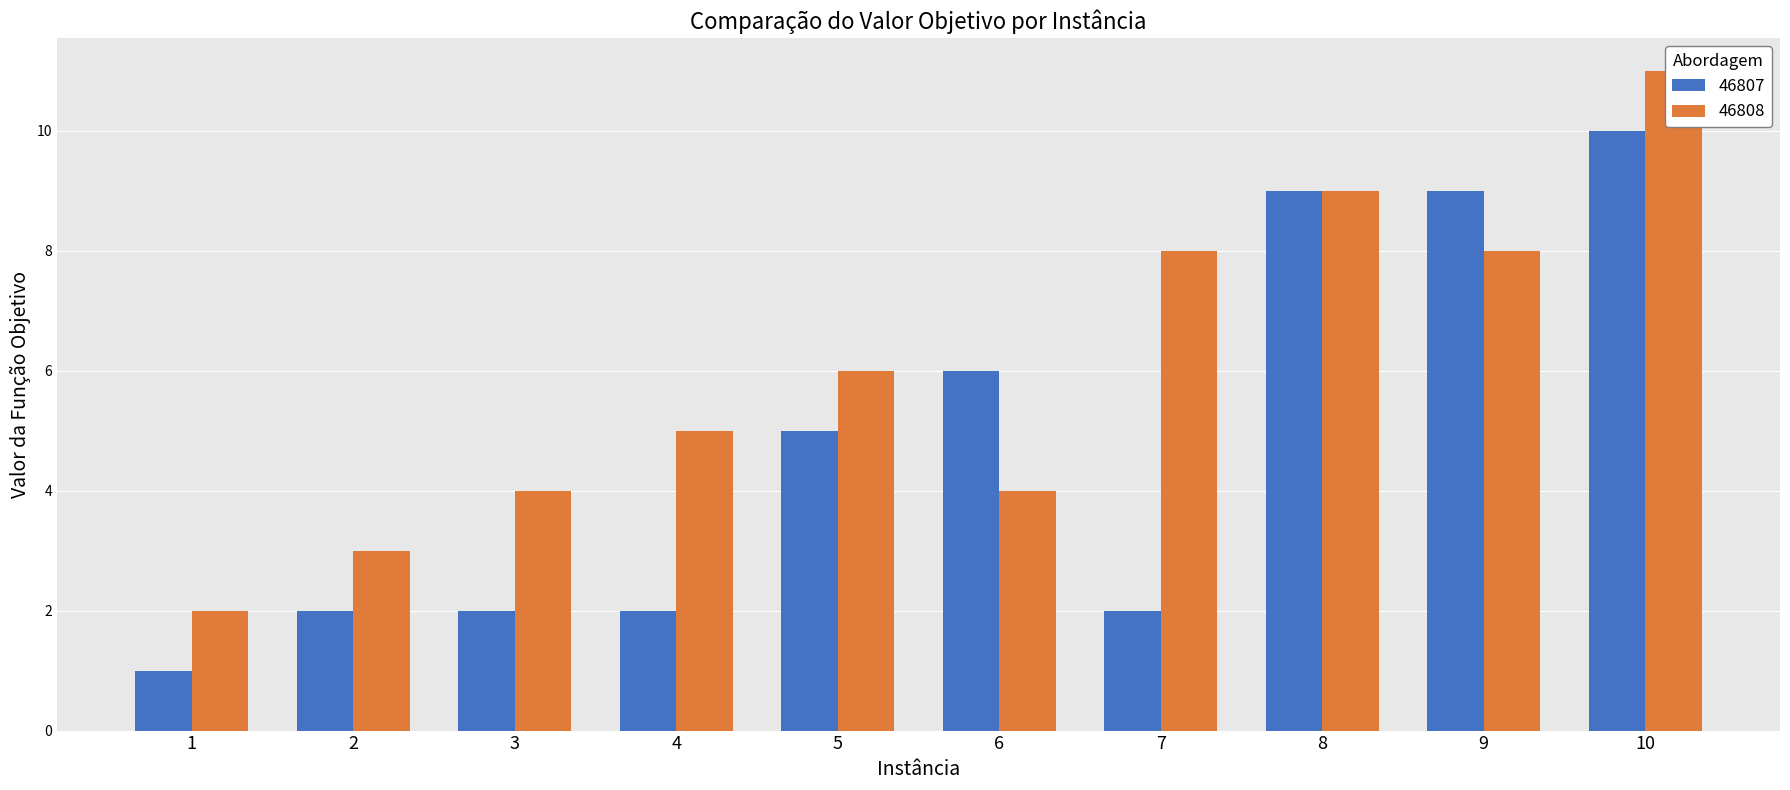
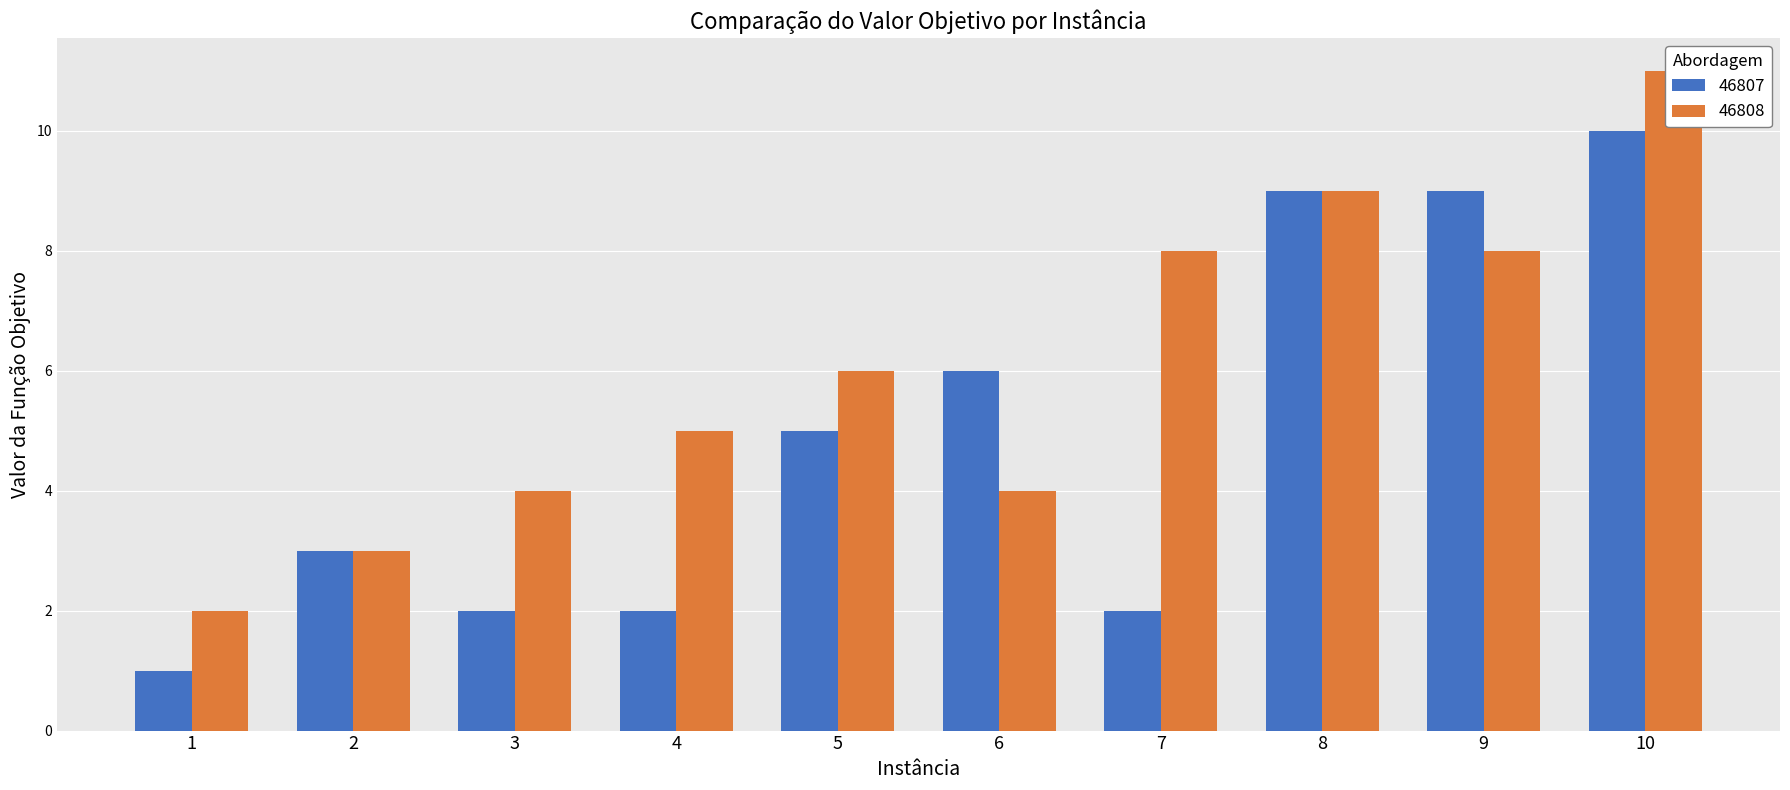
46807, 2: 2 -> 3
